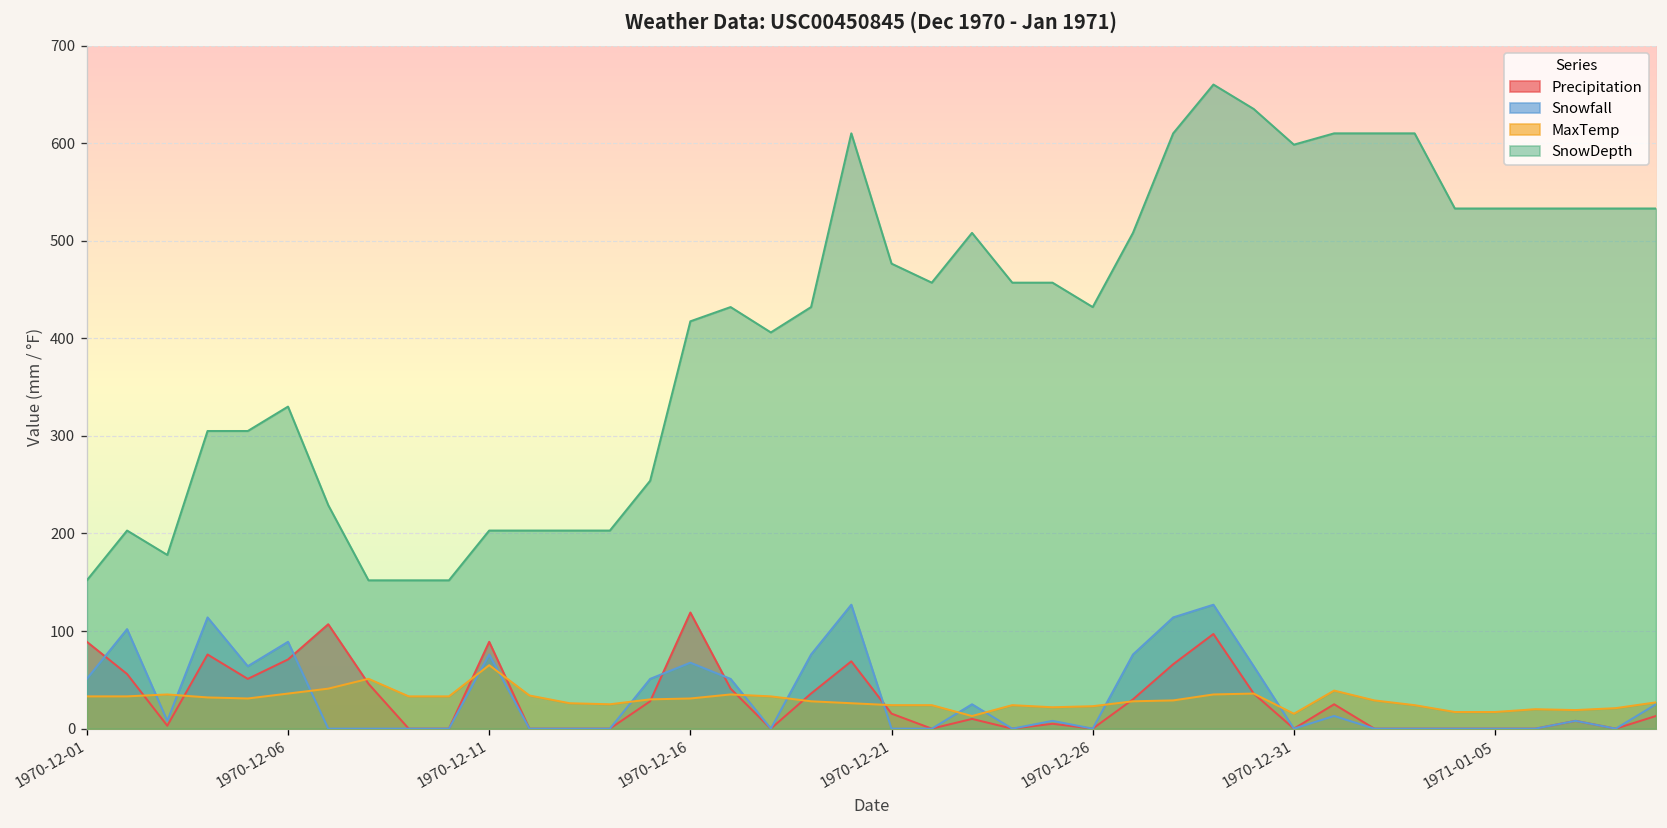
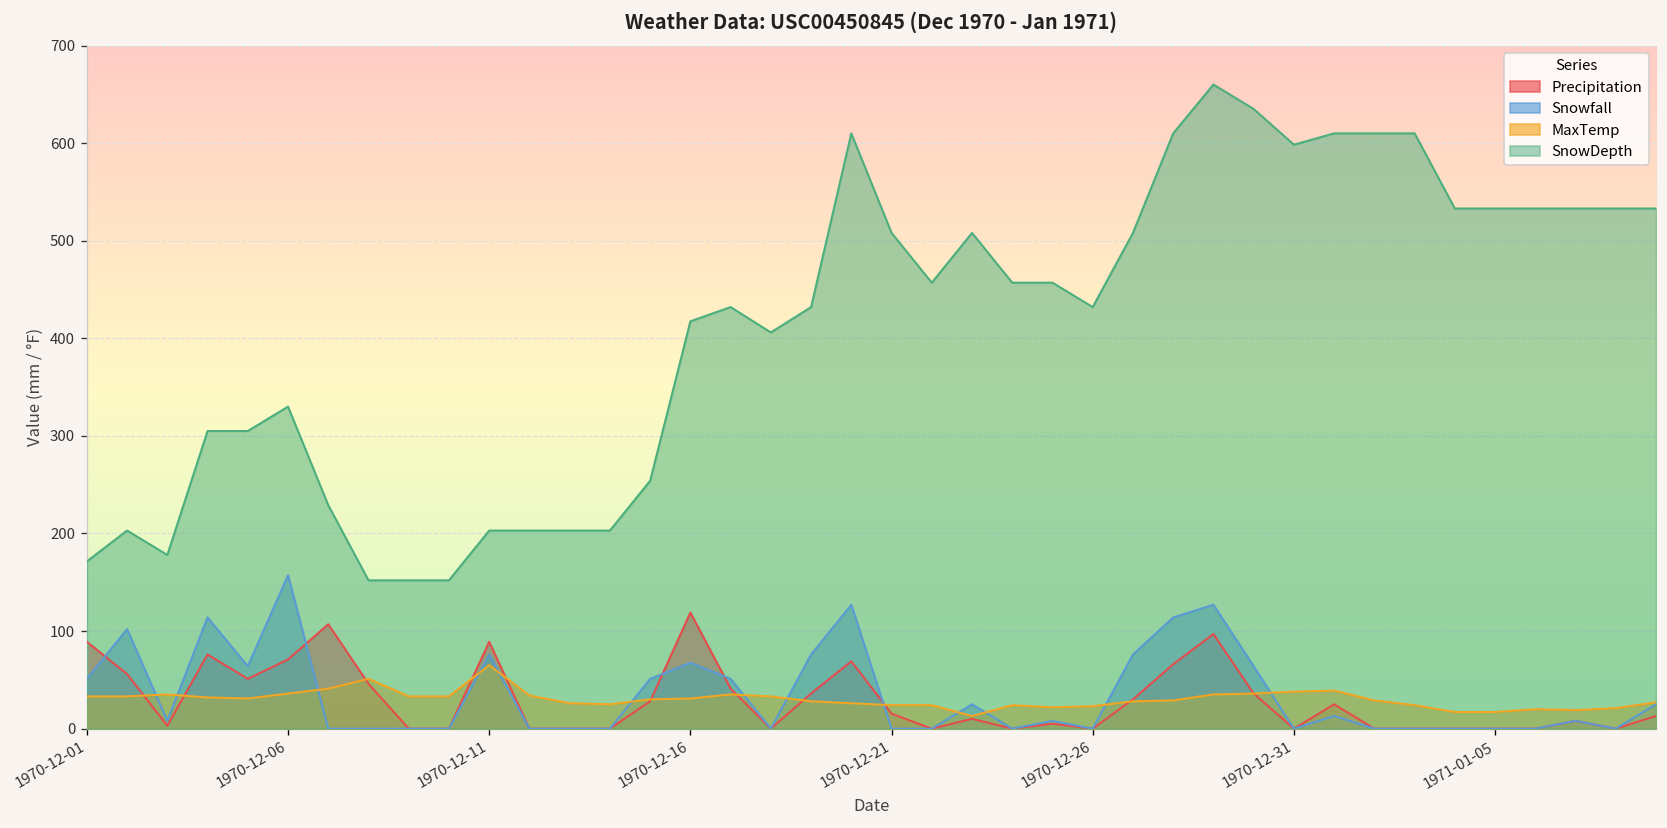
SnowDepth, 1970-12-01: 150 -> 170
Snowfall, 1970-12-06: 90 -> 160
SnowDepth, 1970-12-21: 480 -> 510
MaxTemp, 1970-12-31: 20 -> 40
